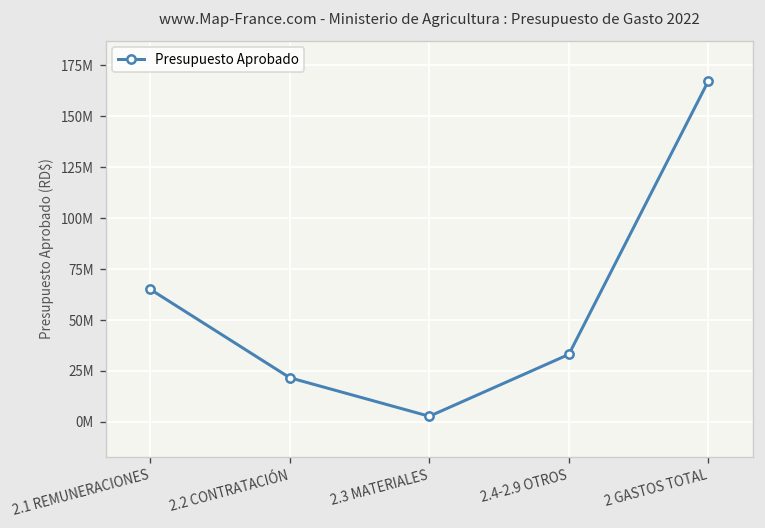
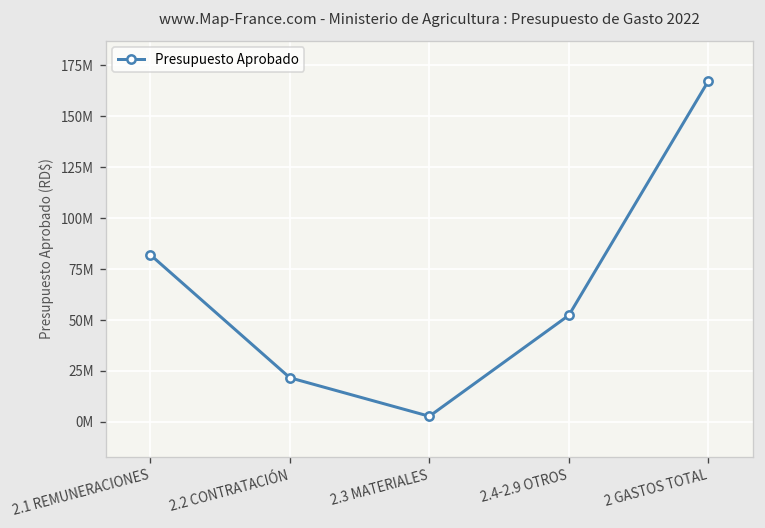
2.1 REMUNERACIONES: 65000000 -> 82000000
2.4-2.9 OTROS: 33000000 -> 52000000
